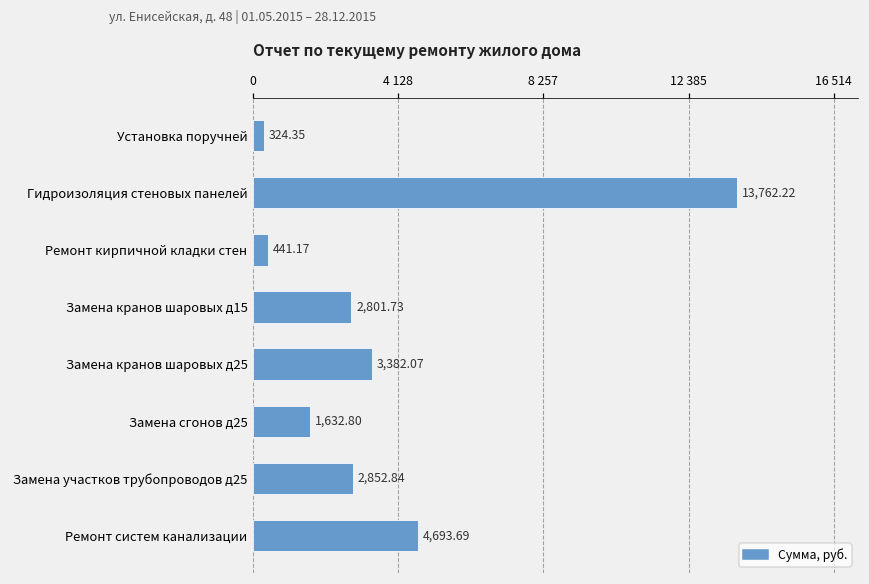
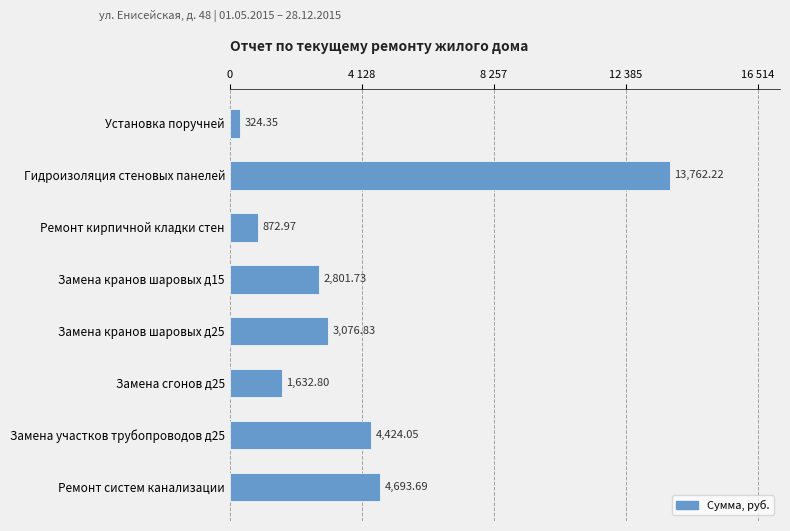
Ремонт кирпичной кладки стен: 441.17 -> 872.97
Замена кранов шаровых д25: 3,382.07 -> 3,076.83
Замена участков трубопроводов д25: 2,852.84 -> 4,424.05
